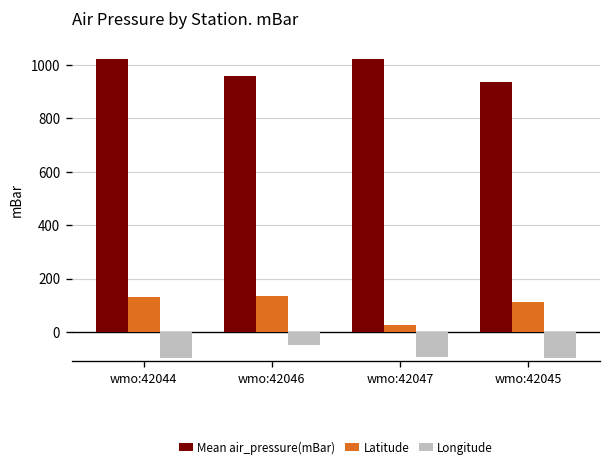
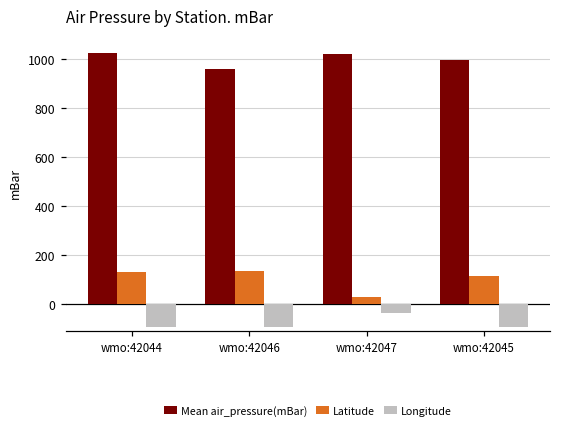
Longitude, wmo:42046: -50 -> -90
Longitude, wmo:42047: -90 -> -40
Mean air_pressure(mBar), wmo:42045: 930 -> 1000
